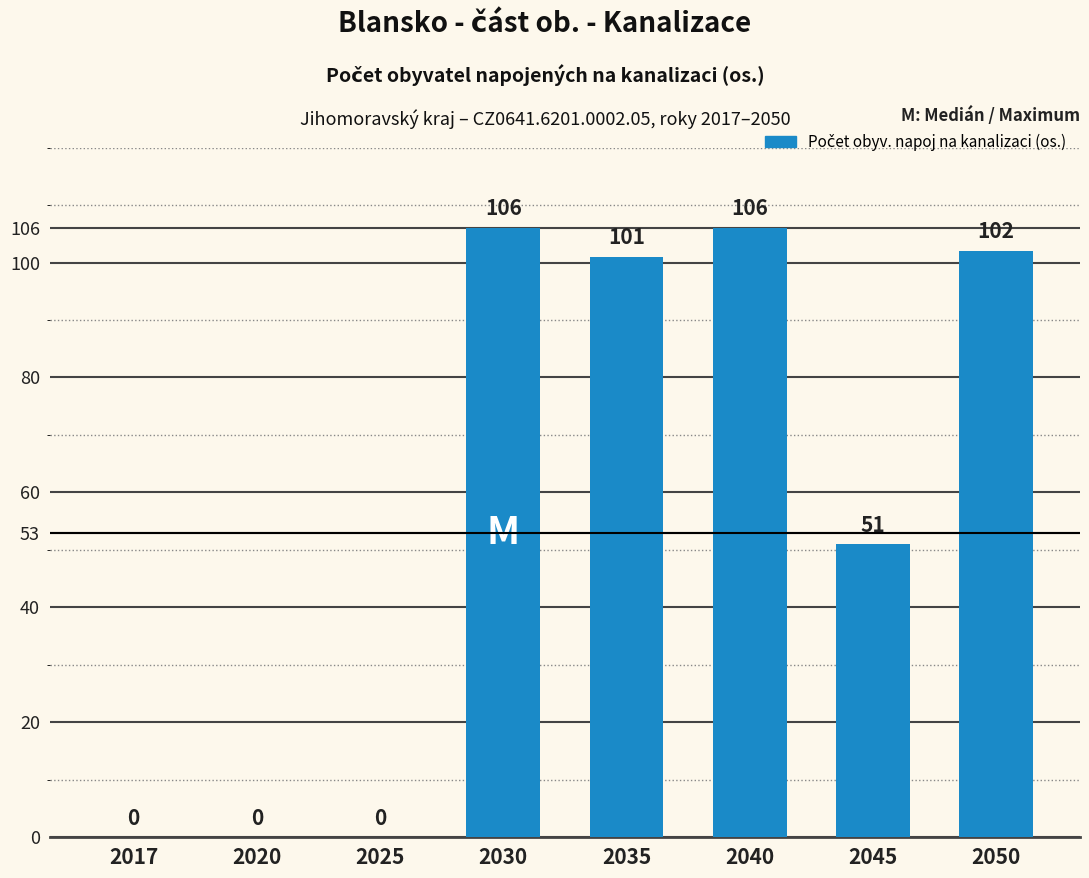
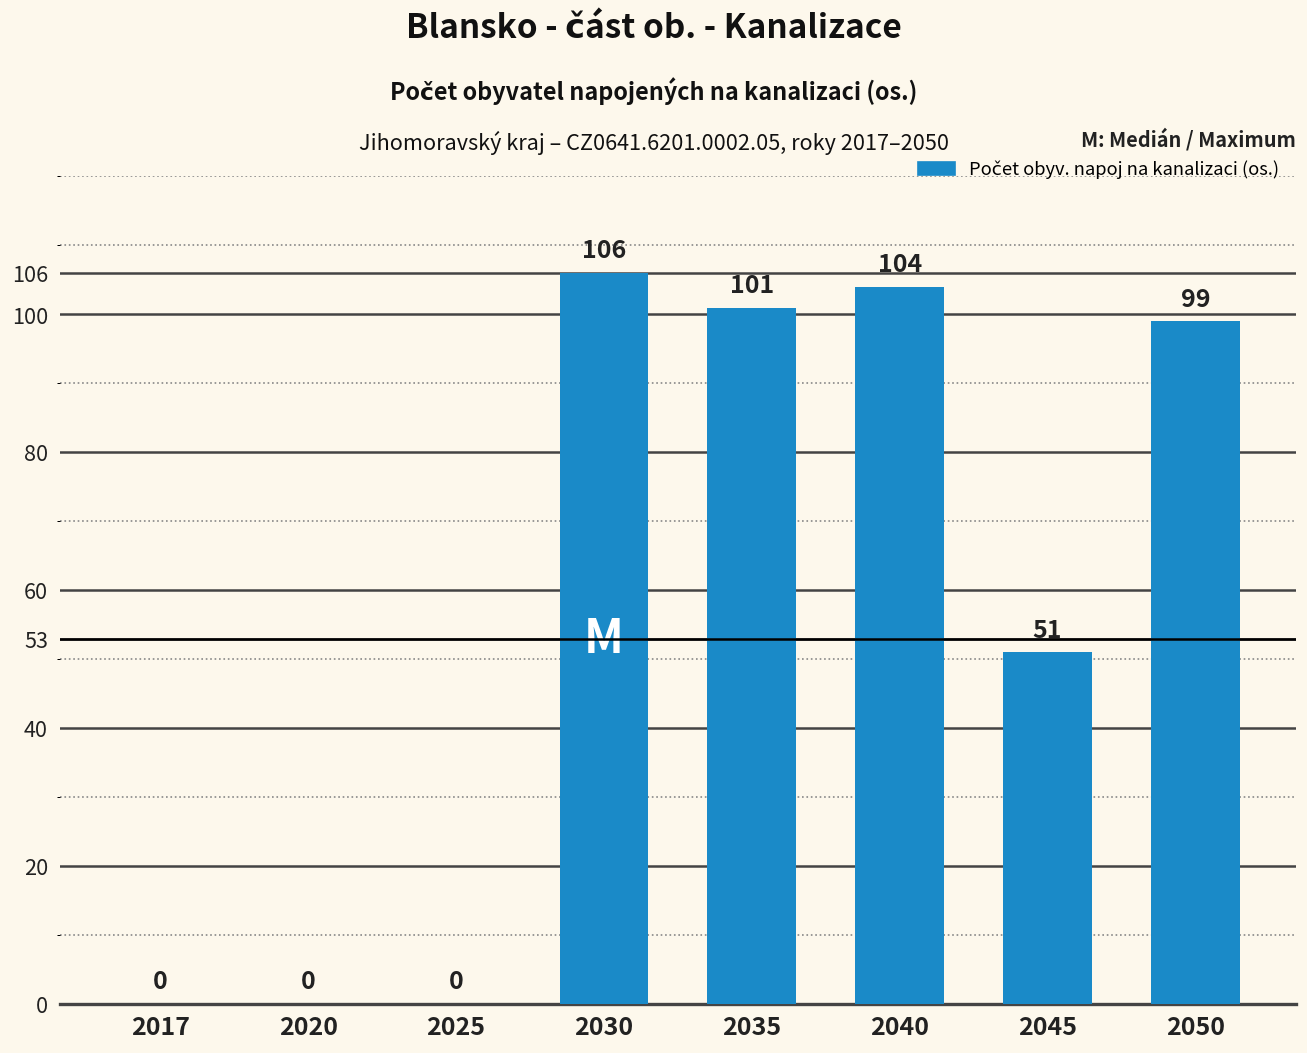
2040: 106 -> 104
2050: 102 -> 99
